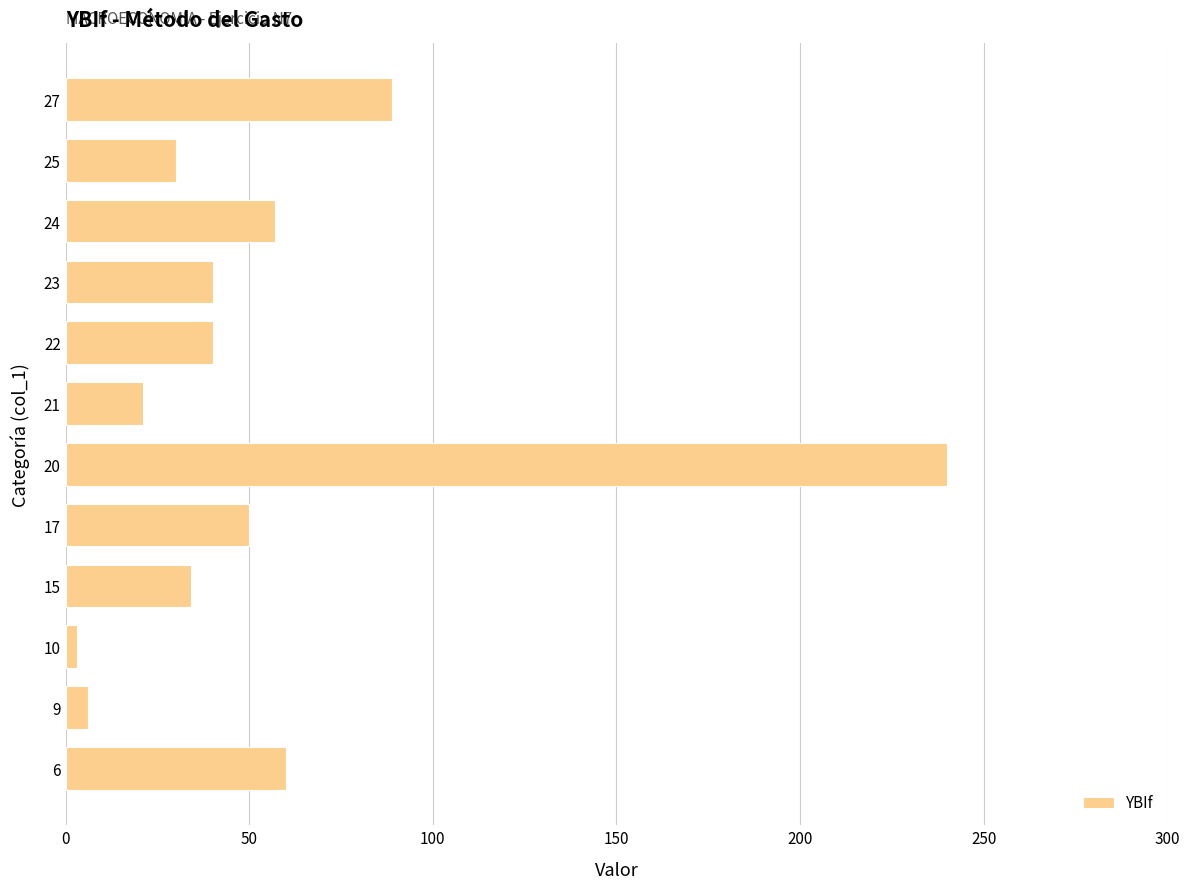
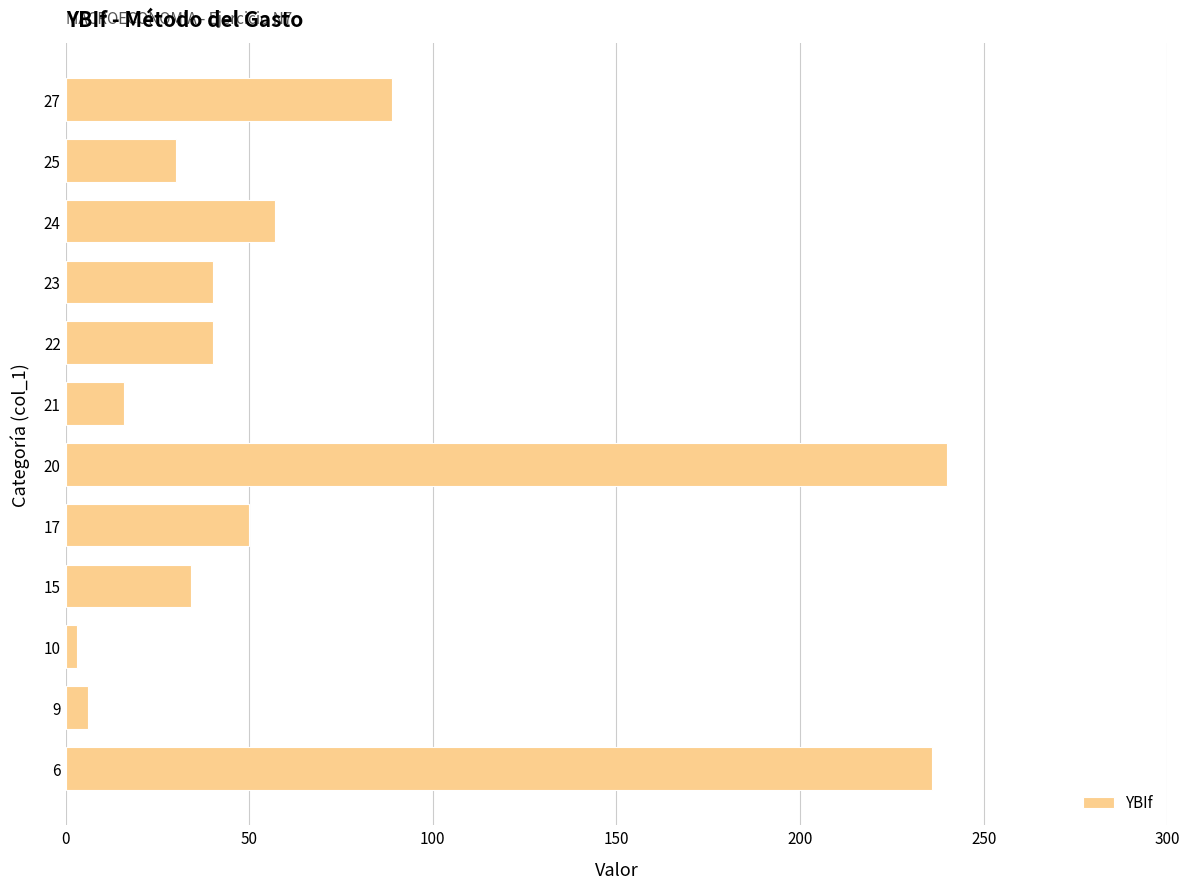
21: 21 -> 16
6: 60 -> 236
